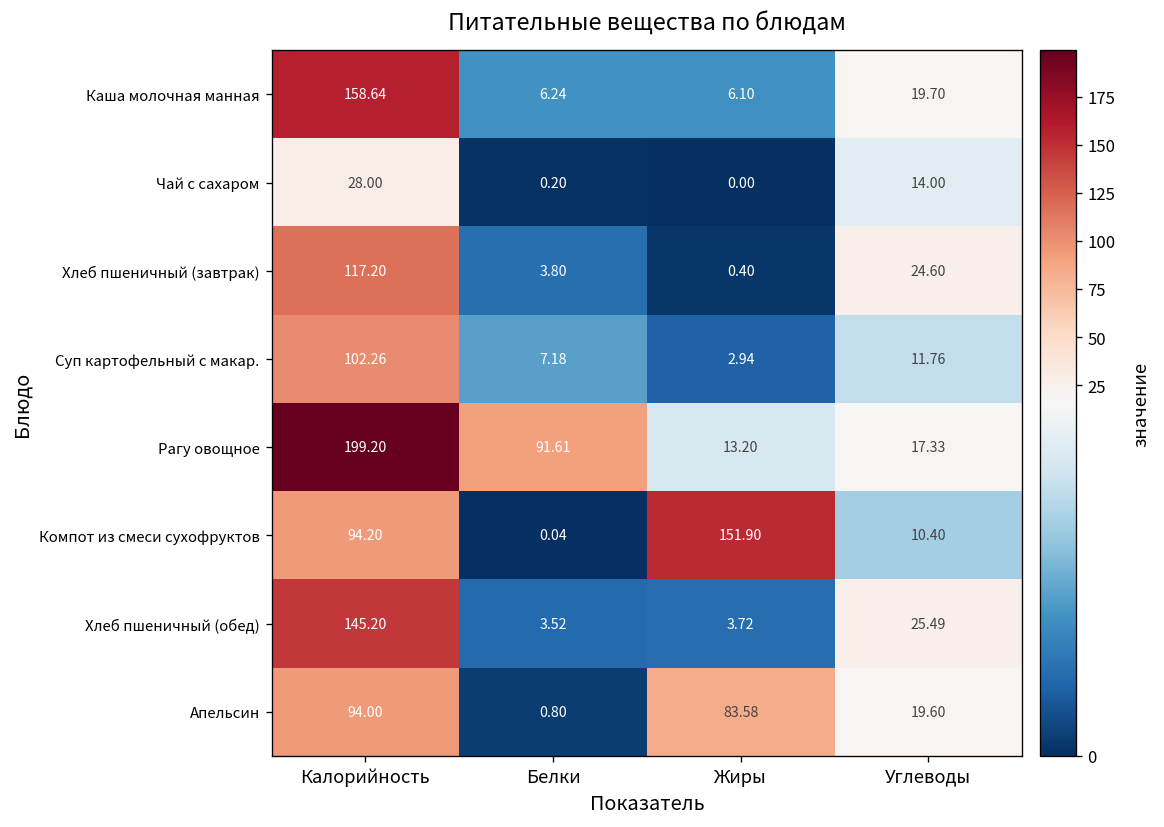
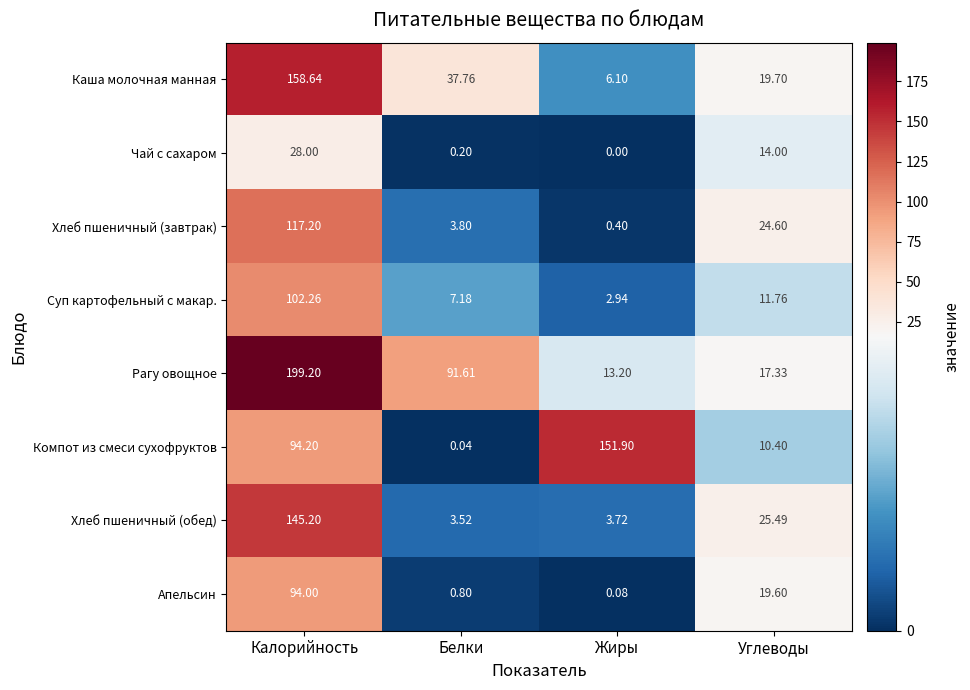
Каша молочная манная, Белки: 6.24 -> 37.76
Апельсин, Жиры: 83.58 -> 0.08
